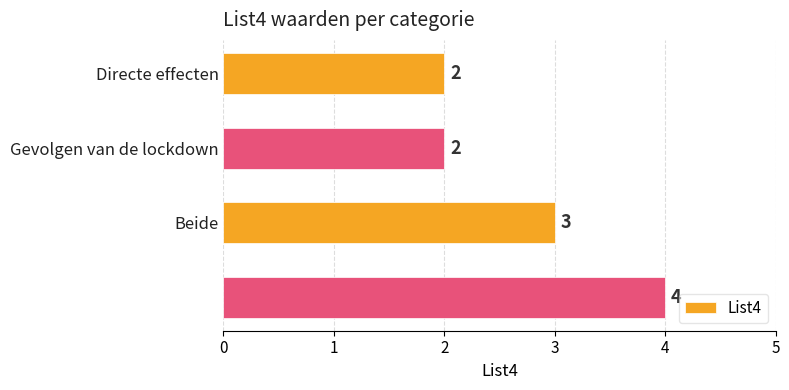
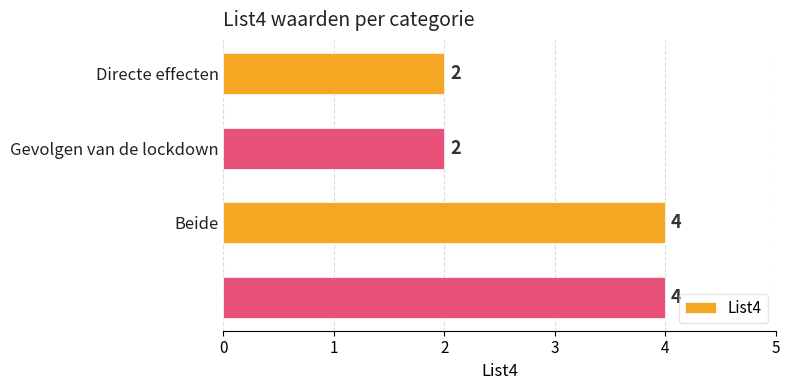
Beide: 3 -> 4
